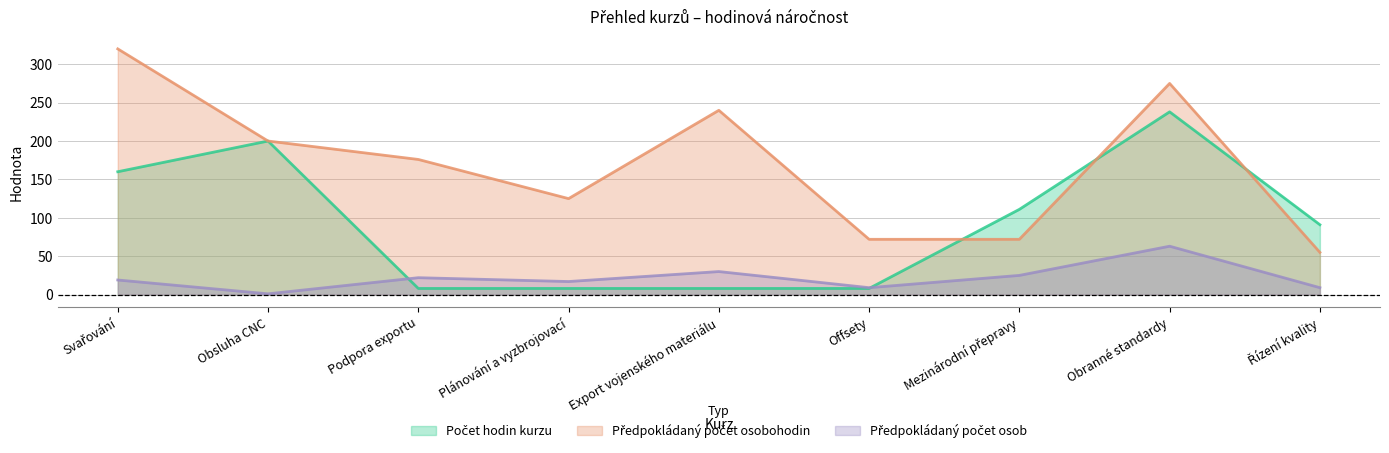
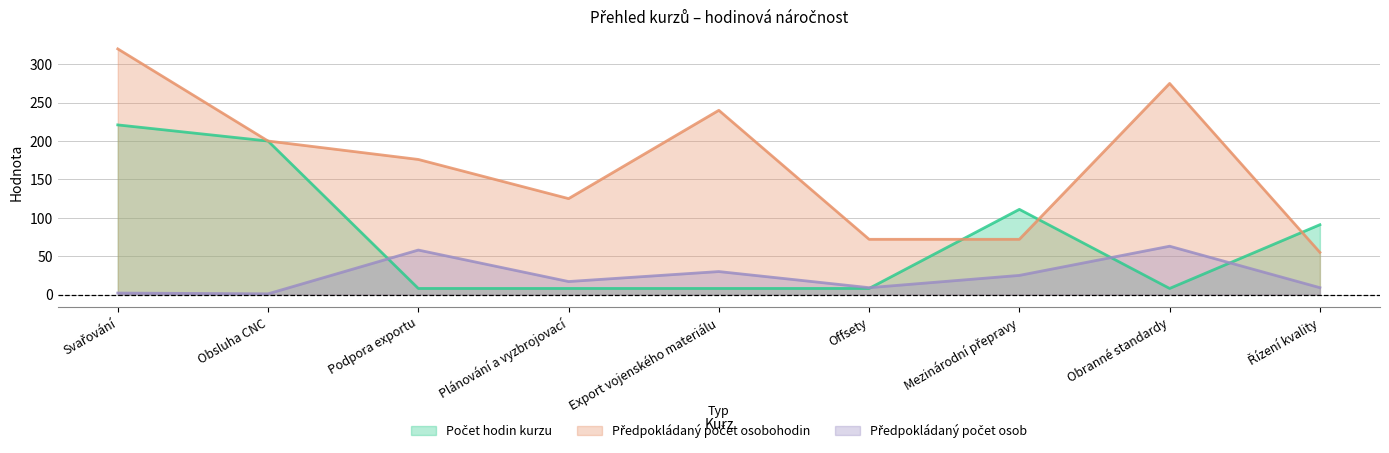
Počet hodin kurzu, Svařování: 160 -> 220
Předpokládaný počet osob, Svařování: 20 -> 0
Předpokládaný počet osob, Podpora exportu: 20 -> 60
Počet hodin kurzu, Obranné standardy: 240 -> 10
